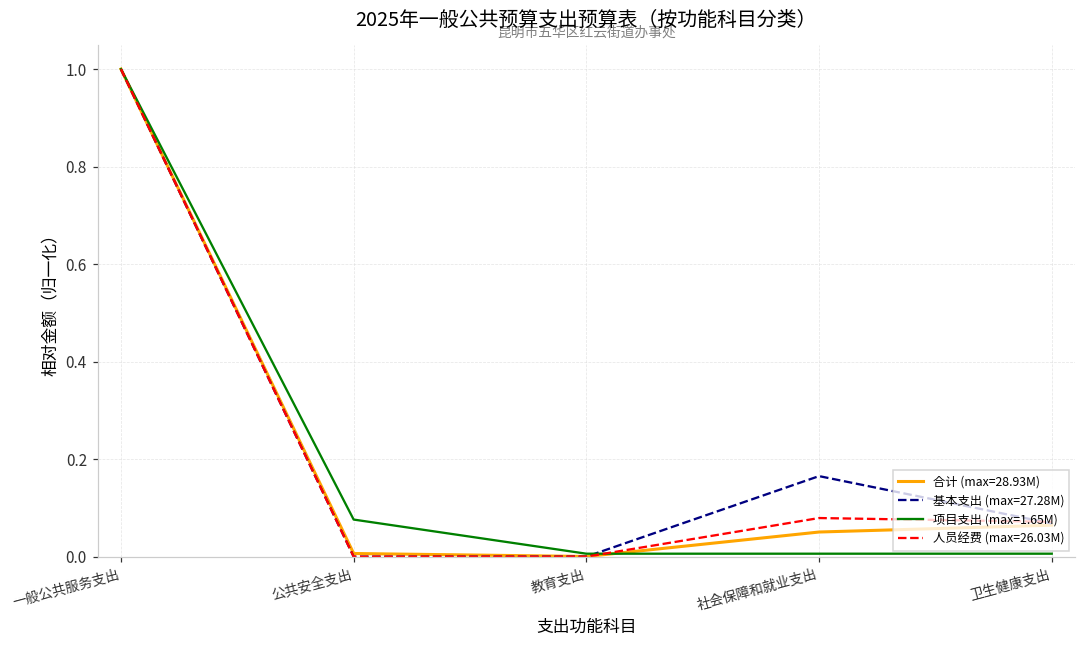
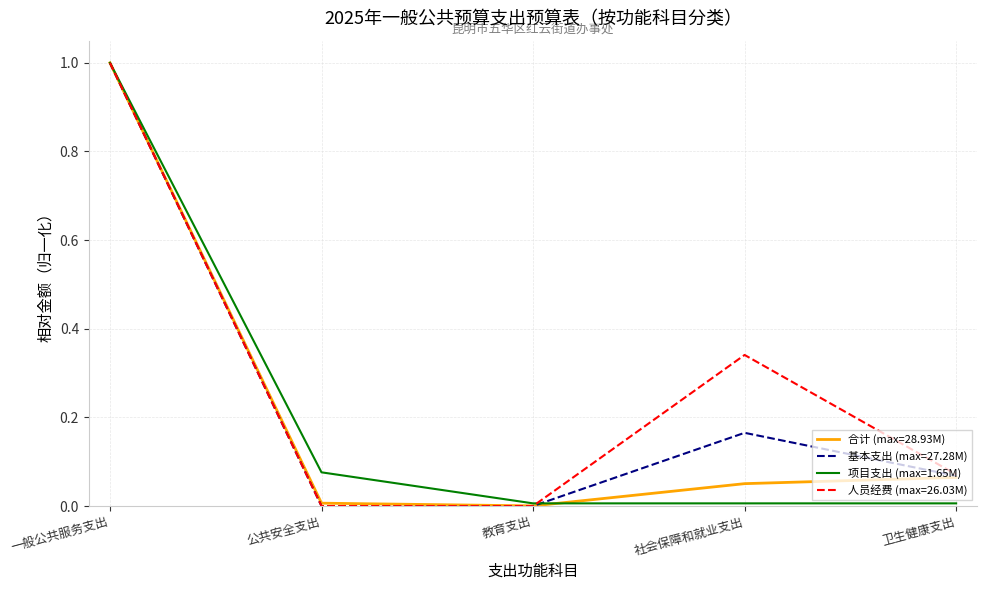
人员经费 (max=26.03M), 社会保障和就业支出: 0.08 -> 0.34
